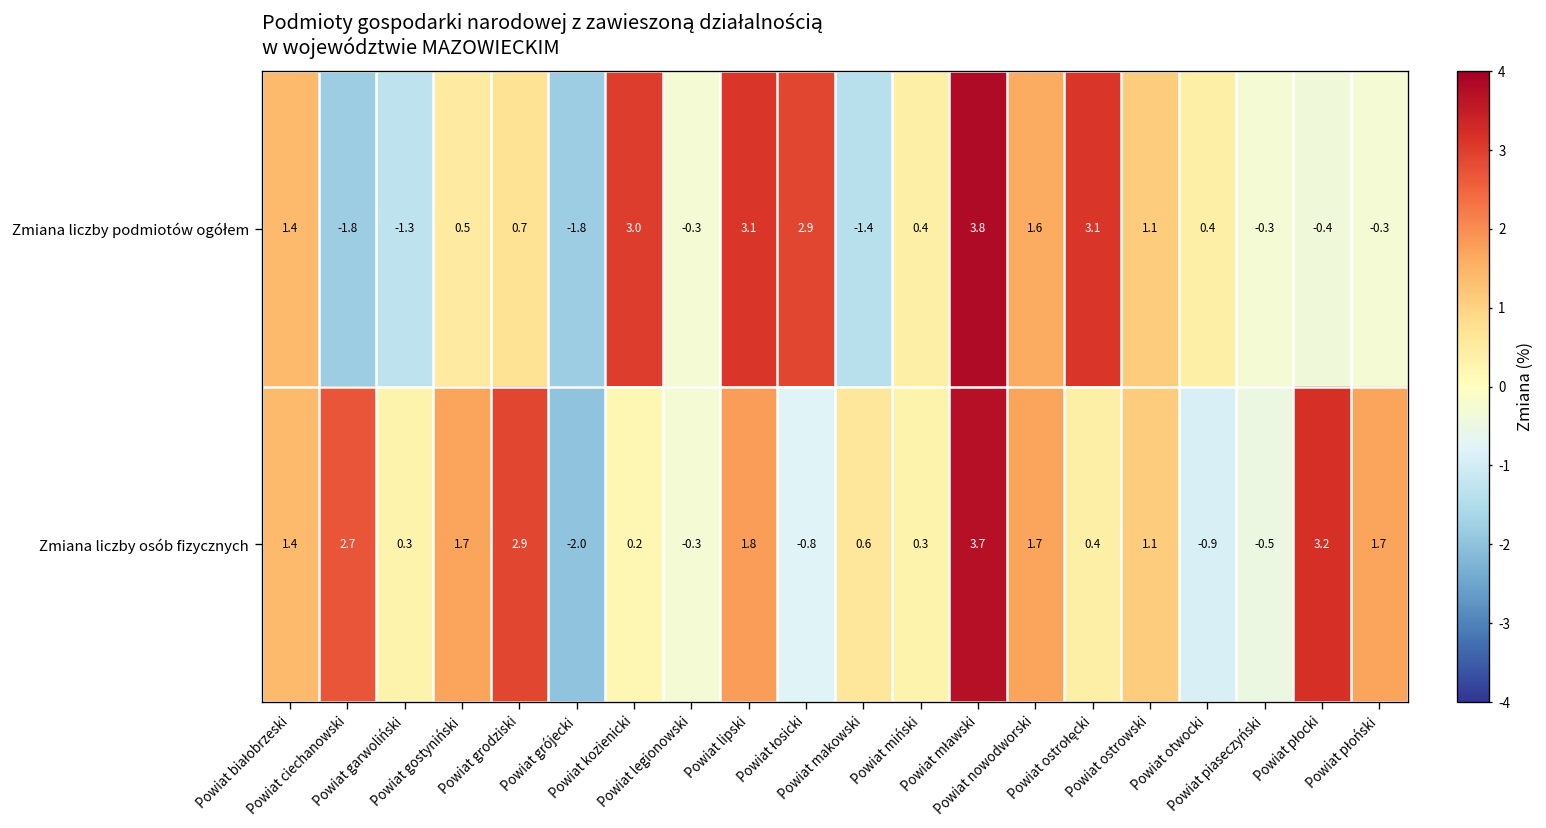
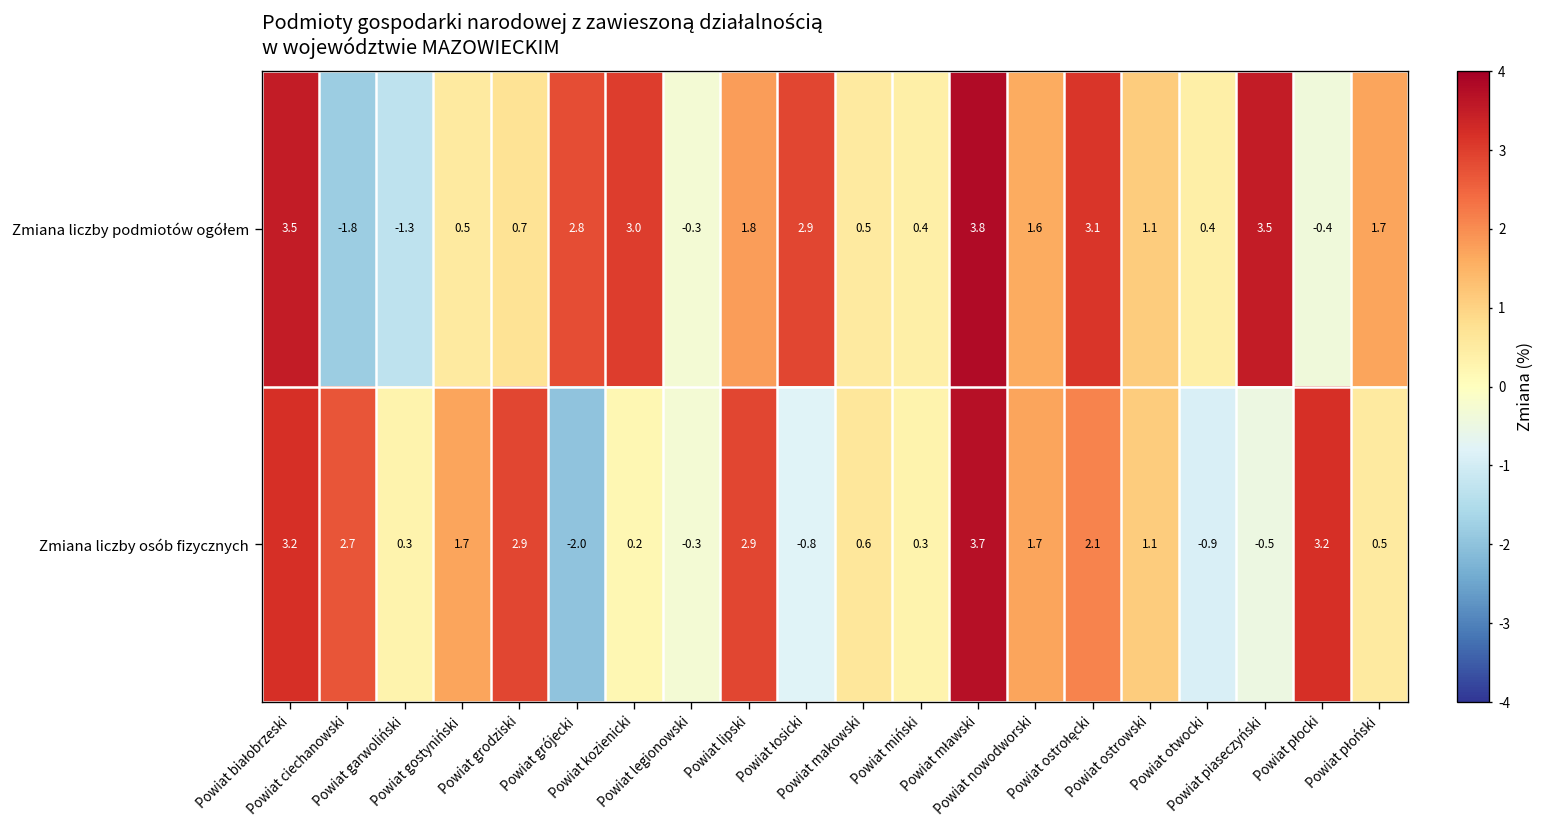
Zmiana liczby podmiotów ogółem, Powiat białobrzeski: 1.4 -> 3.5
Zmiana liczby podmiotów ogółem, Powiat grójecki: -1.8 -> 2.8
Zmiana liczby podmiotów ogółem, Powiat lipski: 3.1 -> 1.8
Zmiana liczby podmiotów ogółem, Powiat makowski: -1.4 -> 0.5
Zmiana liczby podmiotów ogółem, Powiat piaseczyński: -0.3 -> 3.5
Zmiana liczby podmiotów ogółem, Powiat płoński: -0.3 -> 1.7
Zmiana liczby osób fizycznych, Powiat białobrzeski: 1.4 -> 3.2
Zmiana liczby osób fizycznych, Powiat lipski: 1.8 -> 2.9
Zmiana liczby osób fizycznych, Powiat ostrołęcki: 0.4 -> 2.1
Zmiana liczby osób fizycznych, Powiat płoński: 1.7 -> 0.5
